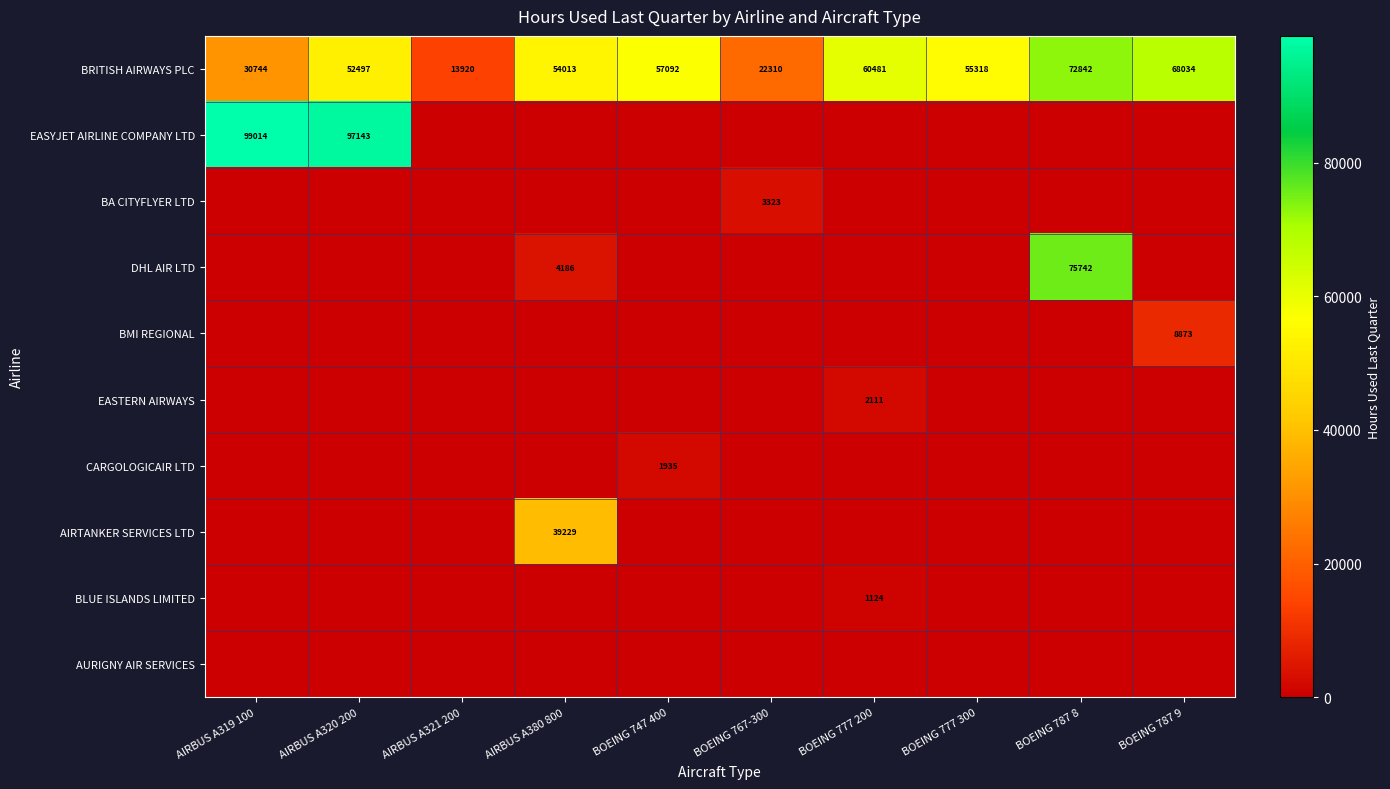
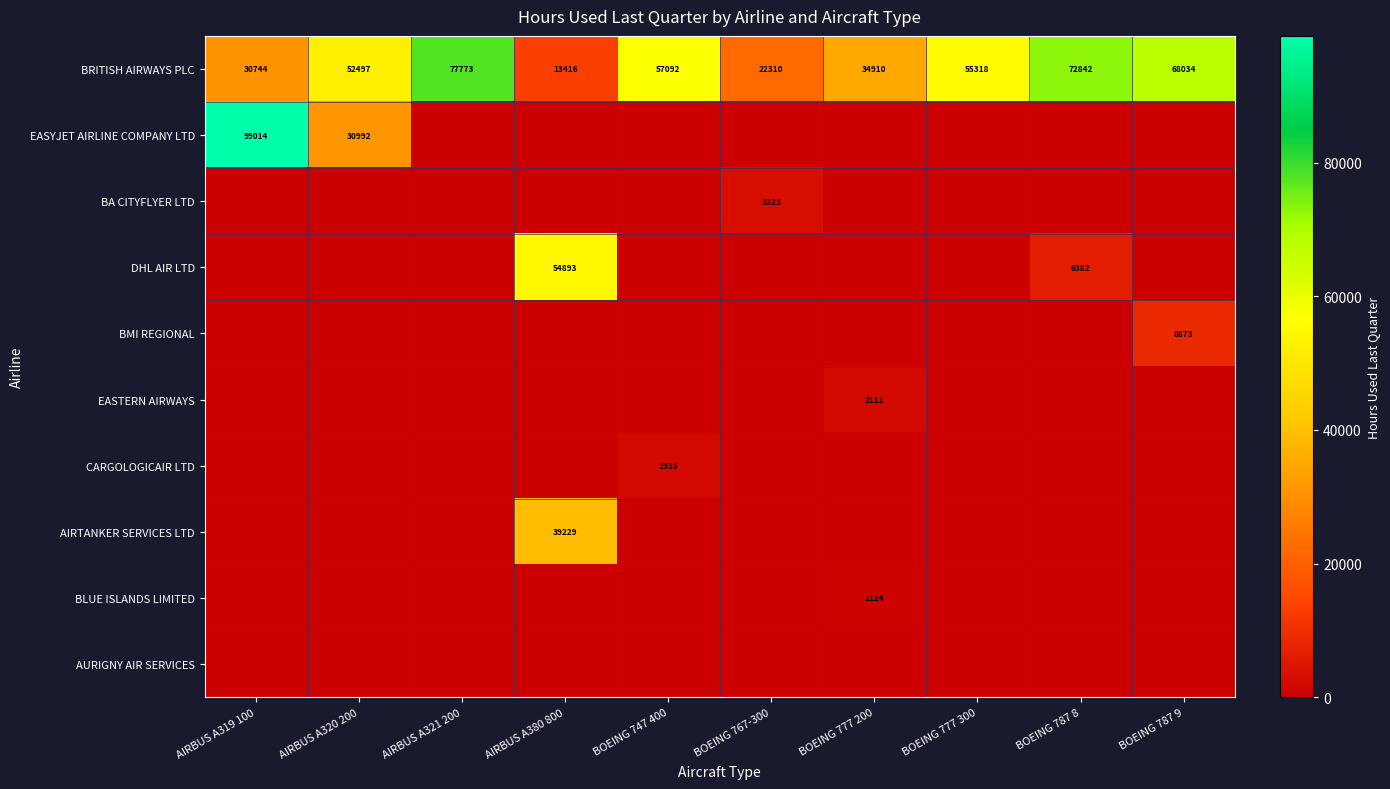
BRITISH AIRWAYS PLC, AIRBUS A321 200: 13920 -> 77773
BRITISH AIRWAYS PLC, AIRBUS A380 800: 54013 -> 13416
BRITISH AIRWAYS PLC, BOEING 777 200: 60481 -> 34910
EASYJET AIRLINE COMPANY LTD, AIRBUS A320 200: 97143 -> 30992
DHL AIR LTD, AIRBUS A380 800: 4186 -> 54893
DHL AIR LTD, BOEING 787 8: 75742 -> 6382
